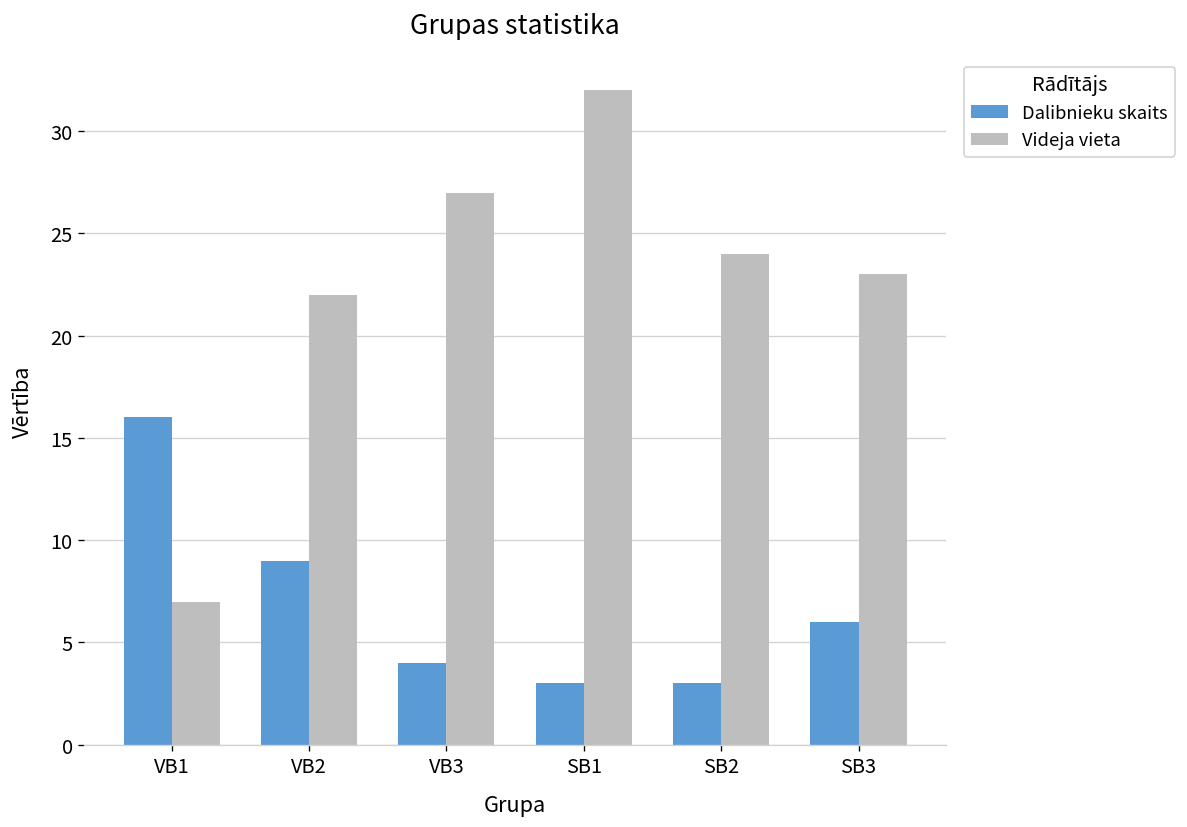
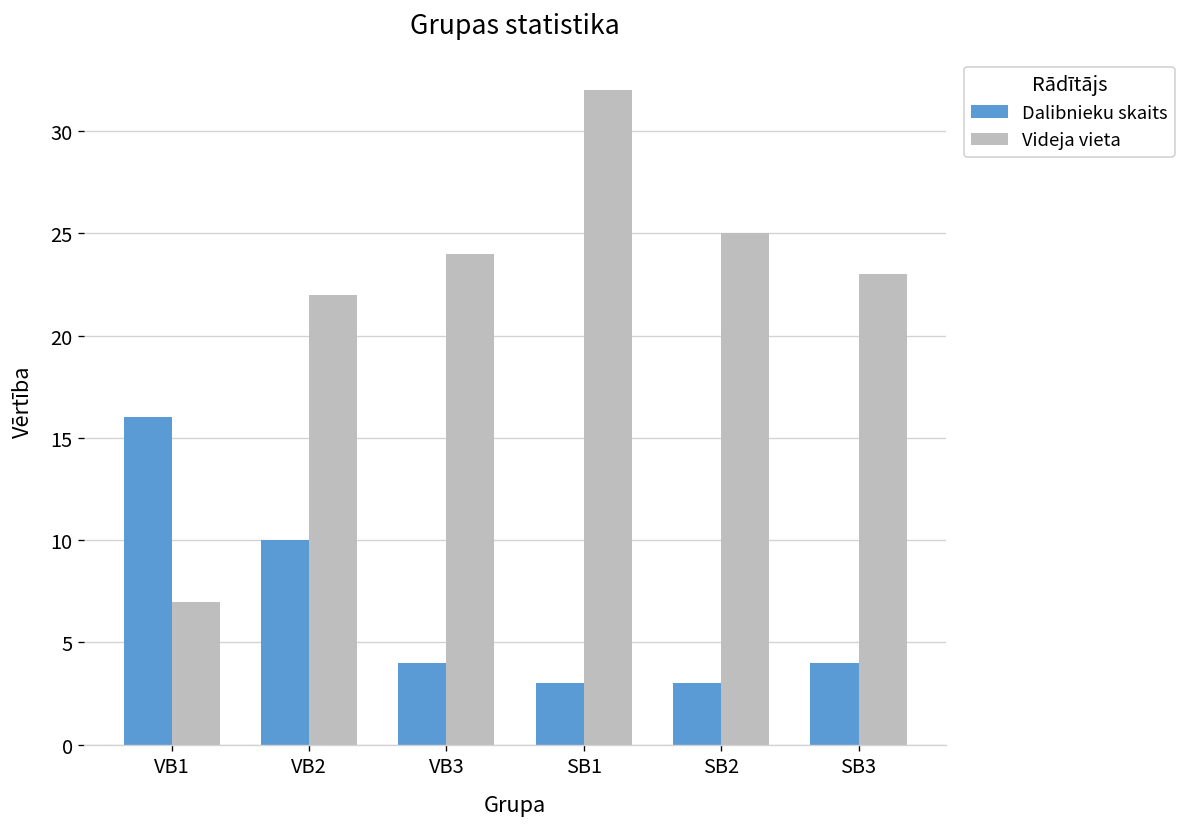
Dalibnieku skaits, VB2: 9 -> 10
Videja vieta, VB3: 27 -> 24
Videja vieta, SB2: 24 -> 25
Dalibnieku skaits, SB3: 6 -> 4
